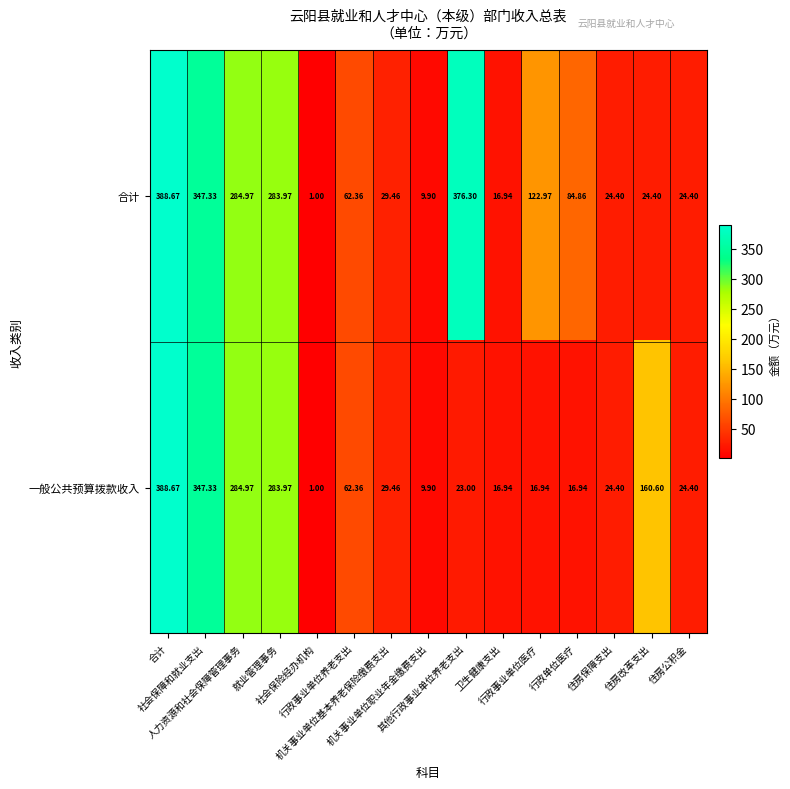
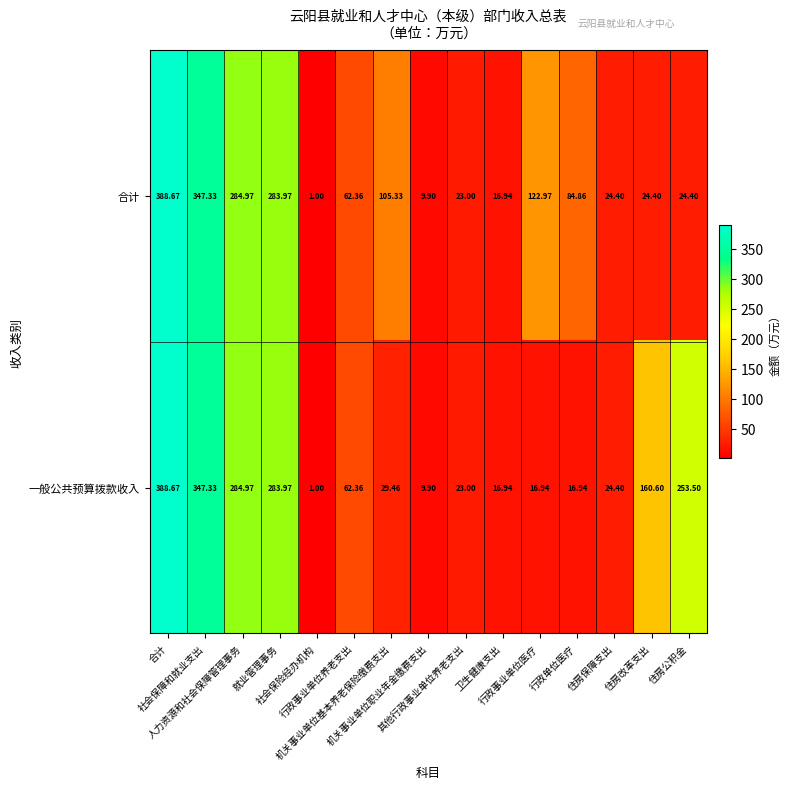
合计, 机关事业单位基本养老保险缴费支出: 29.46 -> 105.33
合计, 其他行政事业单位养老支出: 376.30 -> 23.00
一般公共预算拨款收入, 住房公积金: 24.40 -> 253.50
